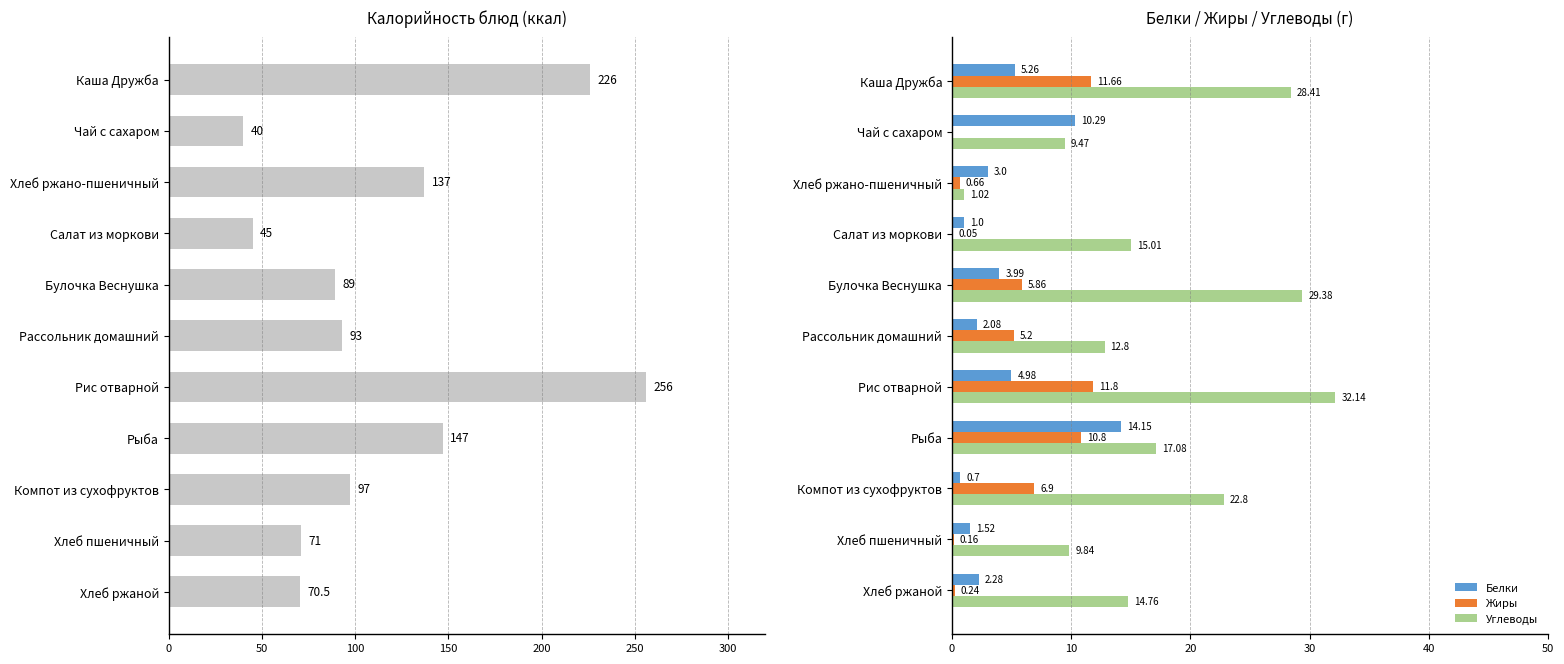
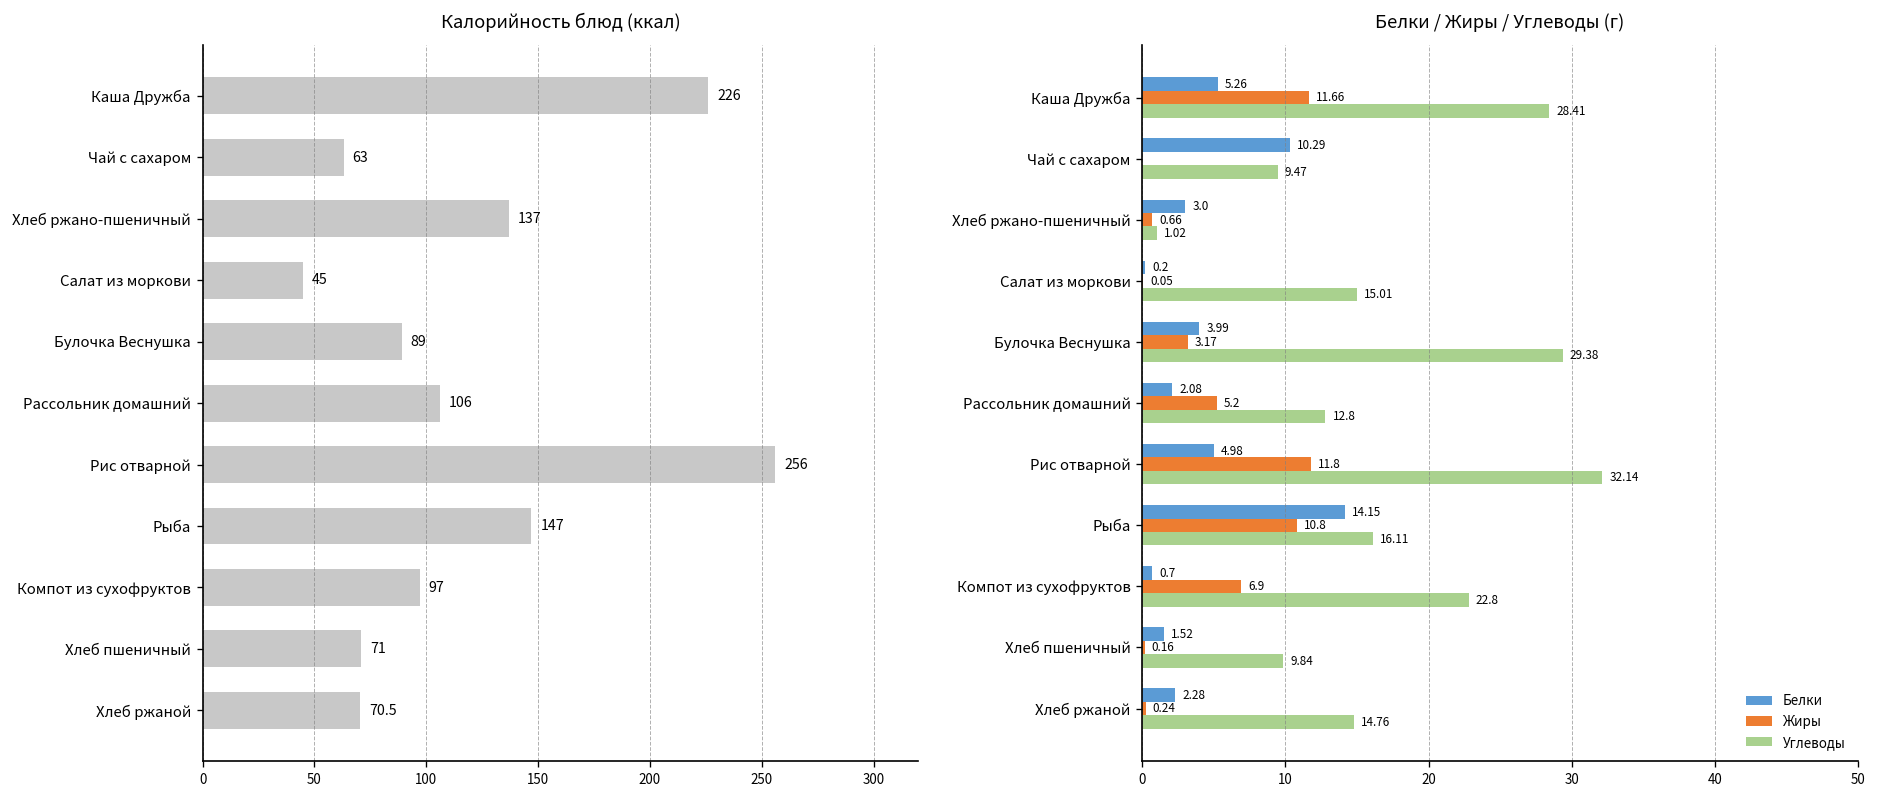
Калорийность блюд (ккал), Чай с сахаром: 40 -> 63
Калорийность блюд (ккал), Рассольник домашний: 93 -> 106
Белки / Жиры / Углеводы (г), Белки, Салат из моркови: 1.0 -> 0.2
Белки / Жиры / Углеводы (г), Жиры, Булочка Веснушка: 5.86 -> 3.17
Белки / Жиры / Углеводы (г), Углеводы, Рыба: 17.08 -> 16.11
